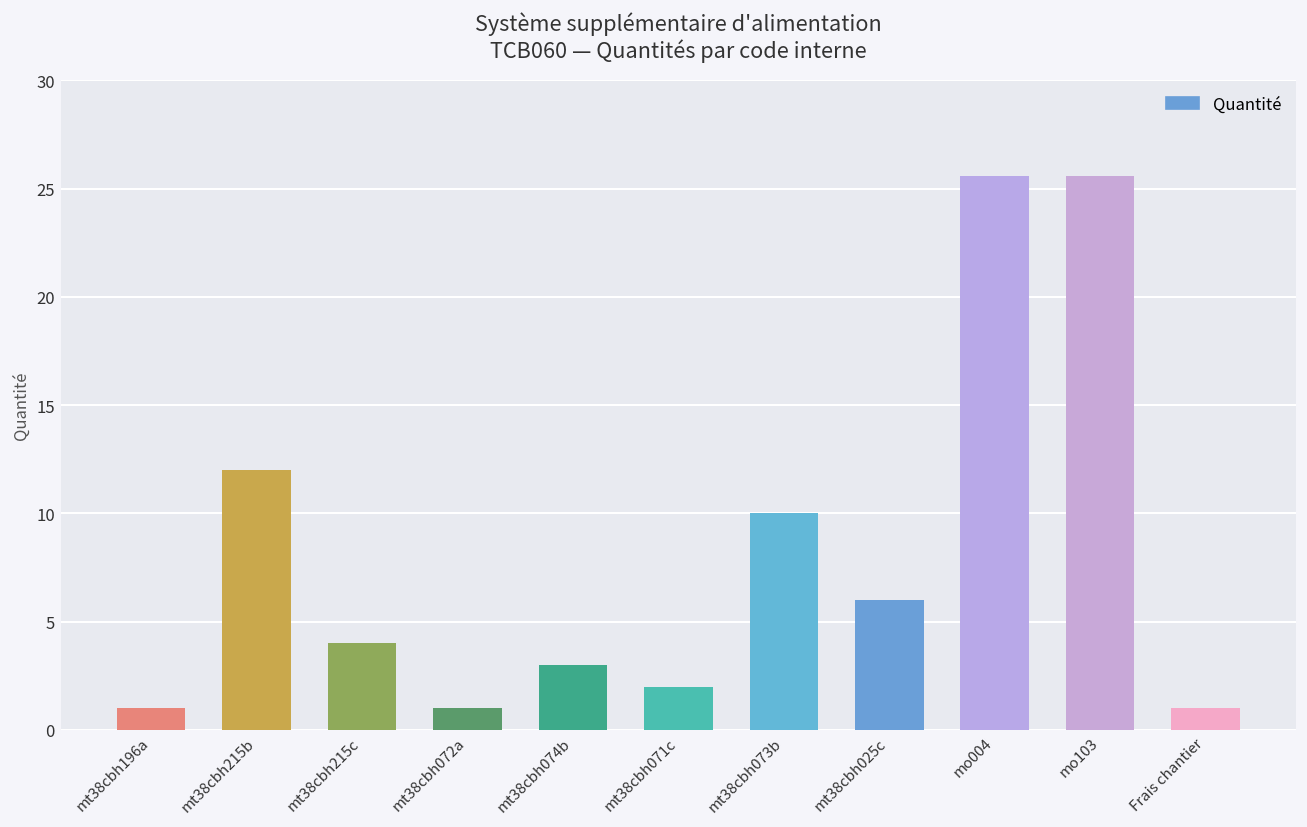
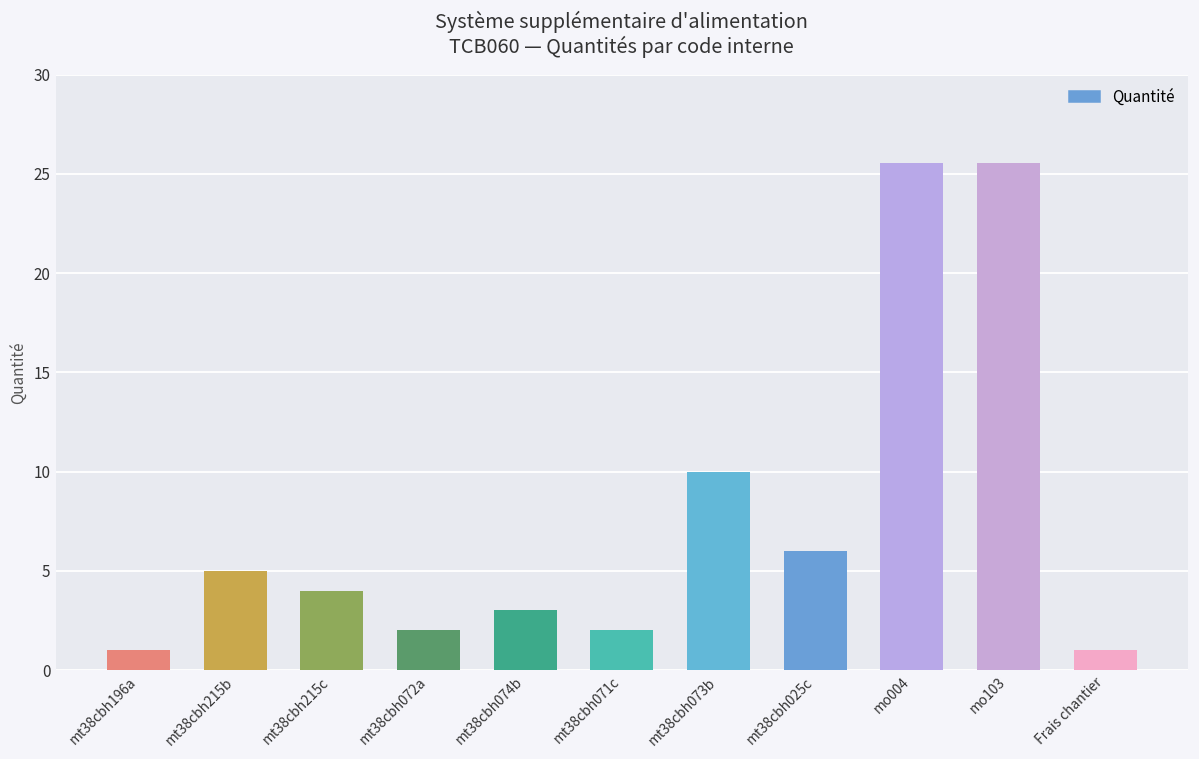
mt38cbh215b: 12 -> 5
mt38cbh072a: 1 -> 2
